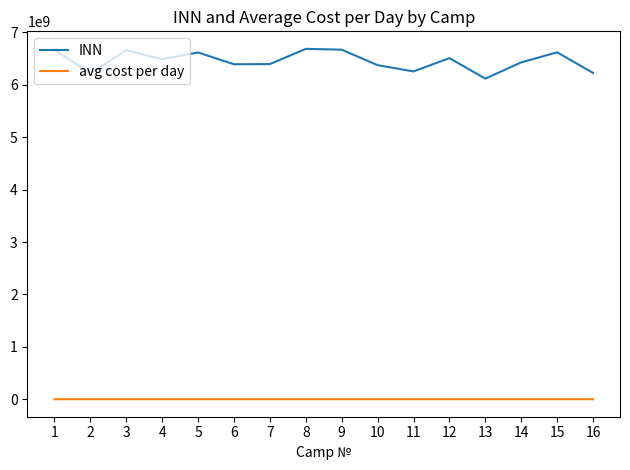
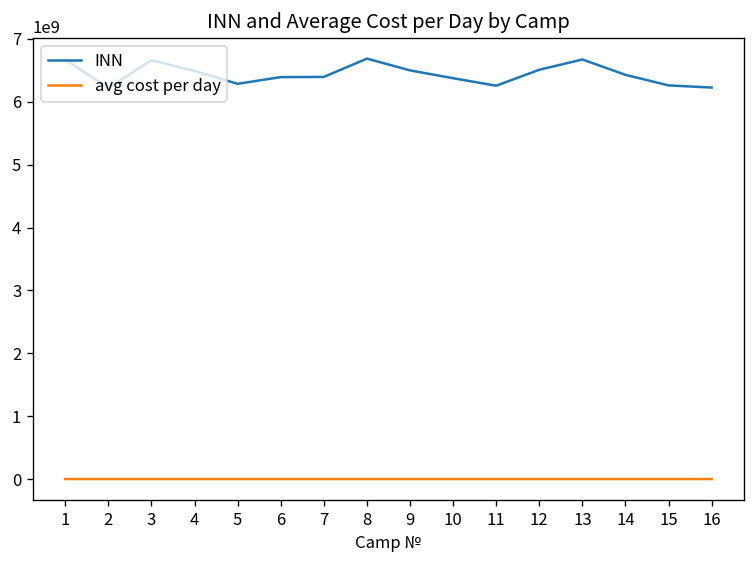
INN, 5: 6600000000 -> 6300000000
INN, 9: 6700000000 -> 6500000000
INN, 13: 6100000000 -> 6700000000
INN, 15: 6600000000 -> 6300000000
